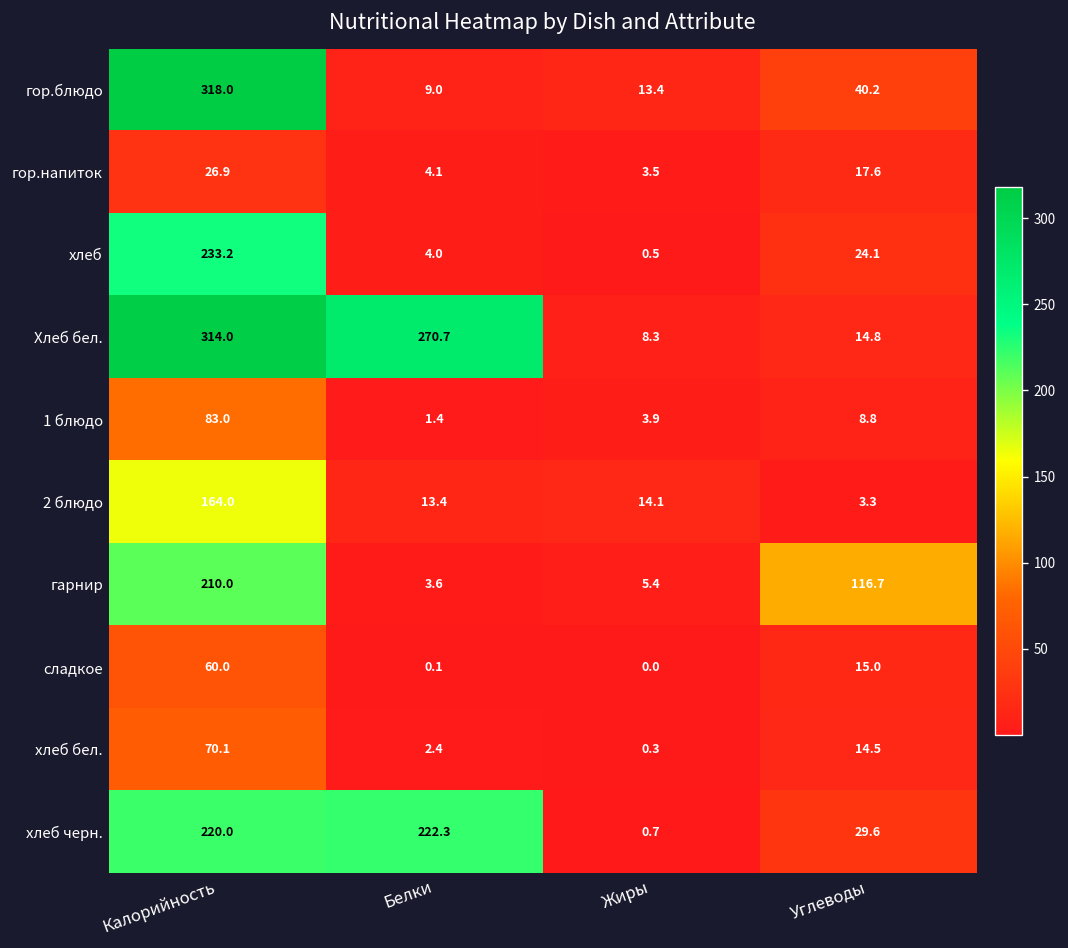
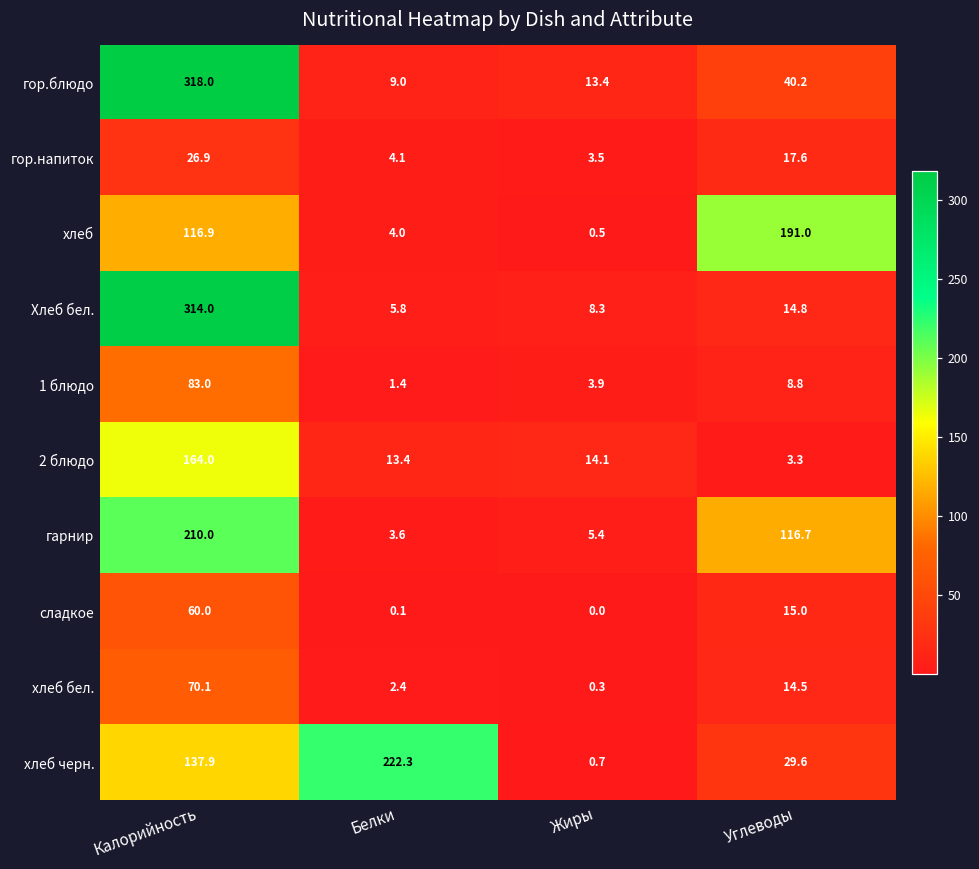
хлеб, Калорийность: 233.2 -> 116.9
хлеб, Углеводы: 24.1 -> 191.0
Хлеб бел., Белки: 270.7 -> 5.8
хлеб черн., Калорийность: 220.0 -> 137.9
